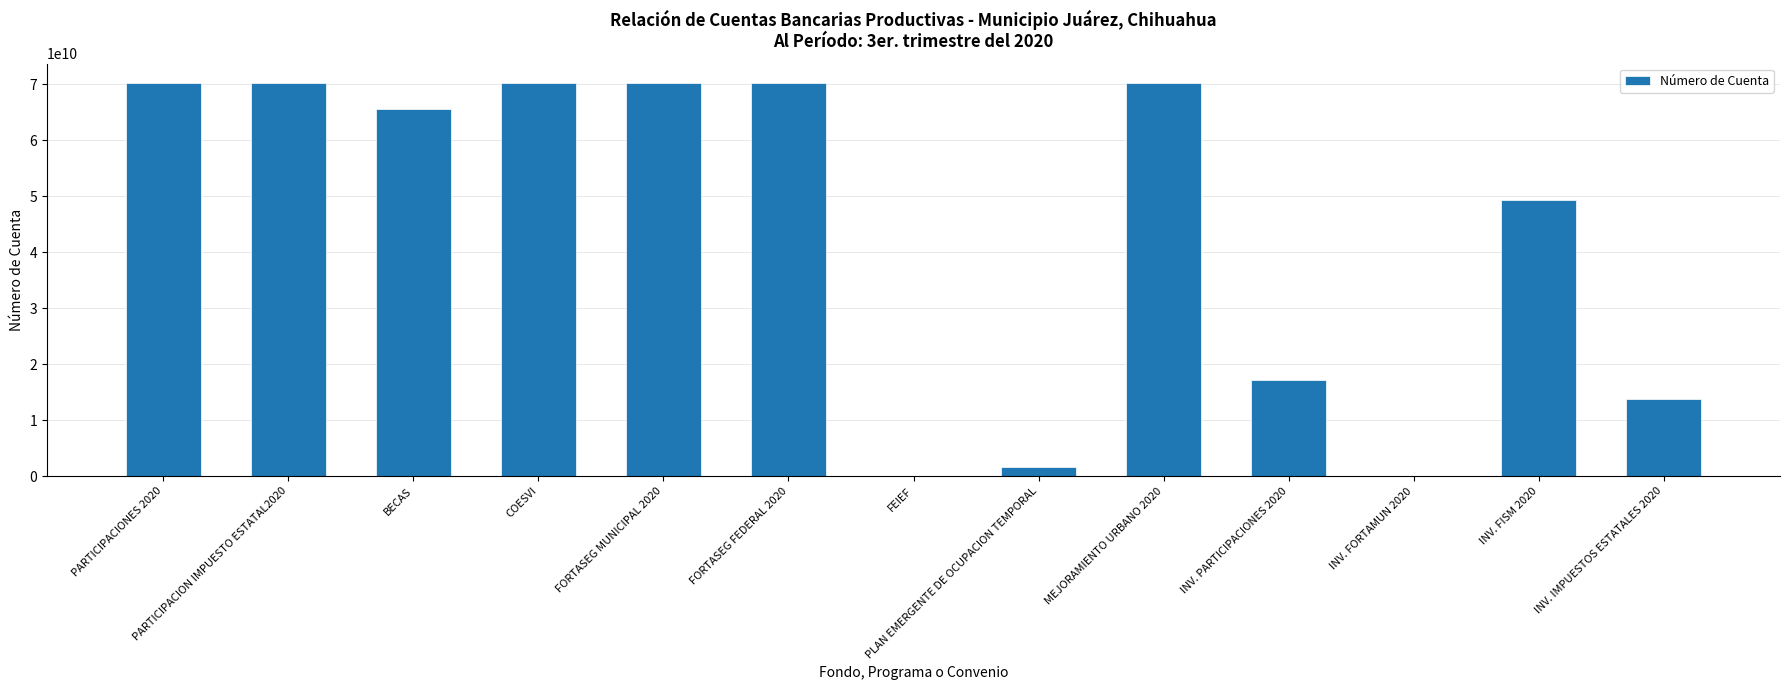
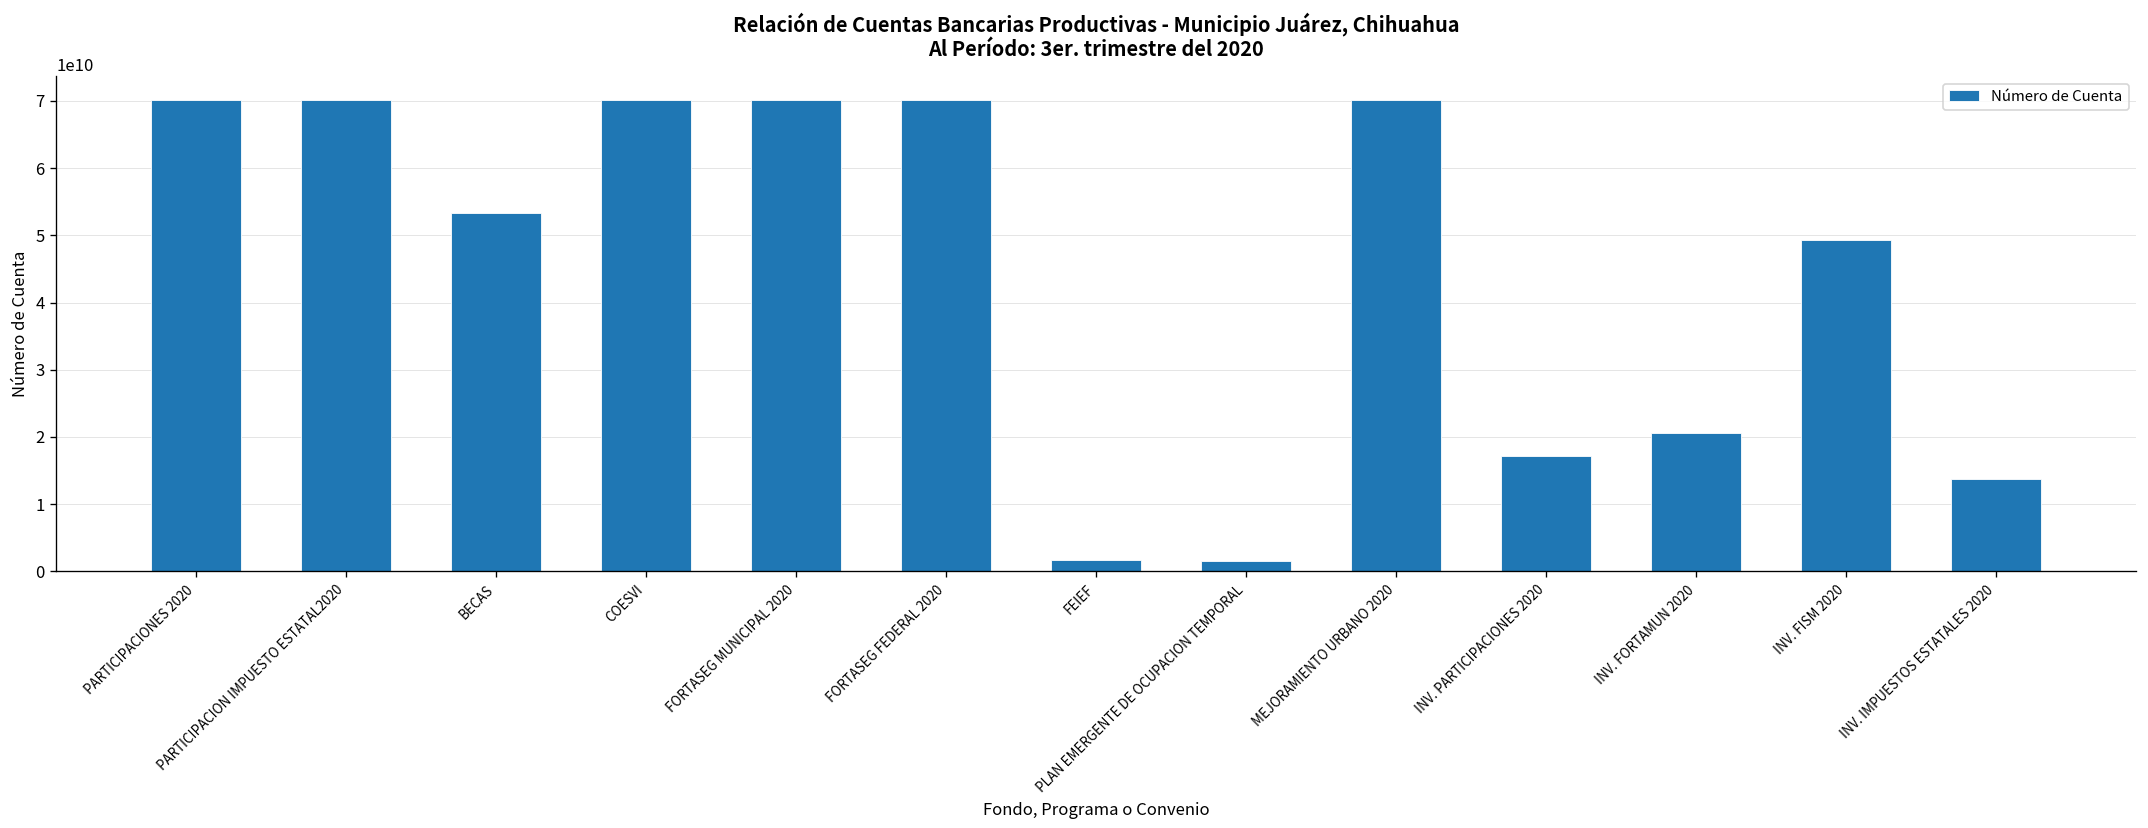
BECAS: 66000000000 -> 53000000000
FEIEF: 0 -> 2000000000
INV. FORTAMUN 2020: 0 -> 21000000000
